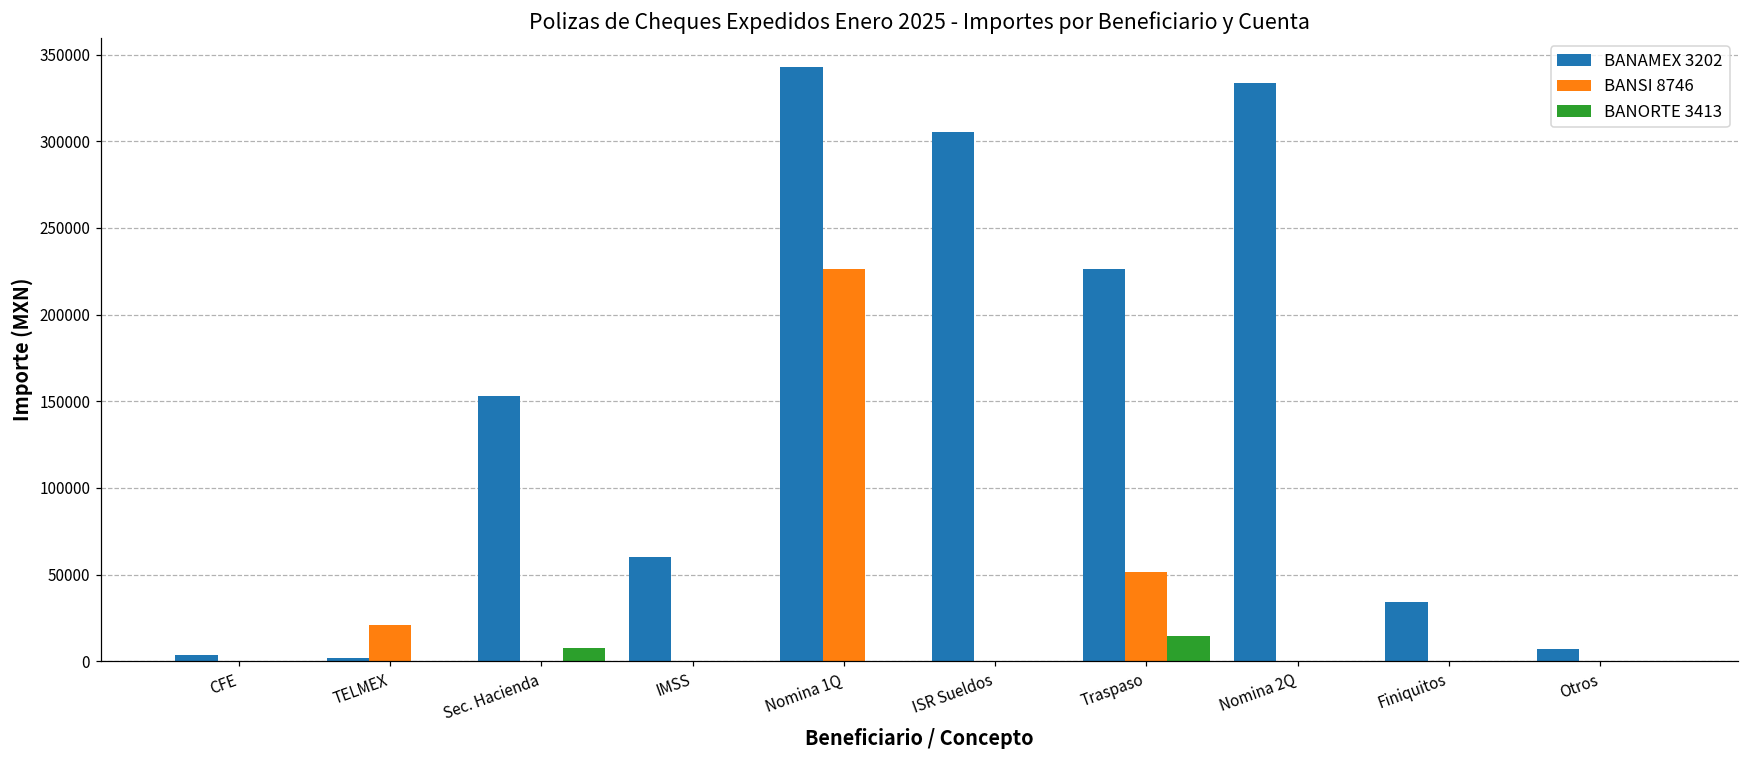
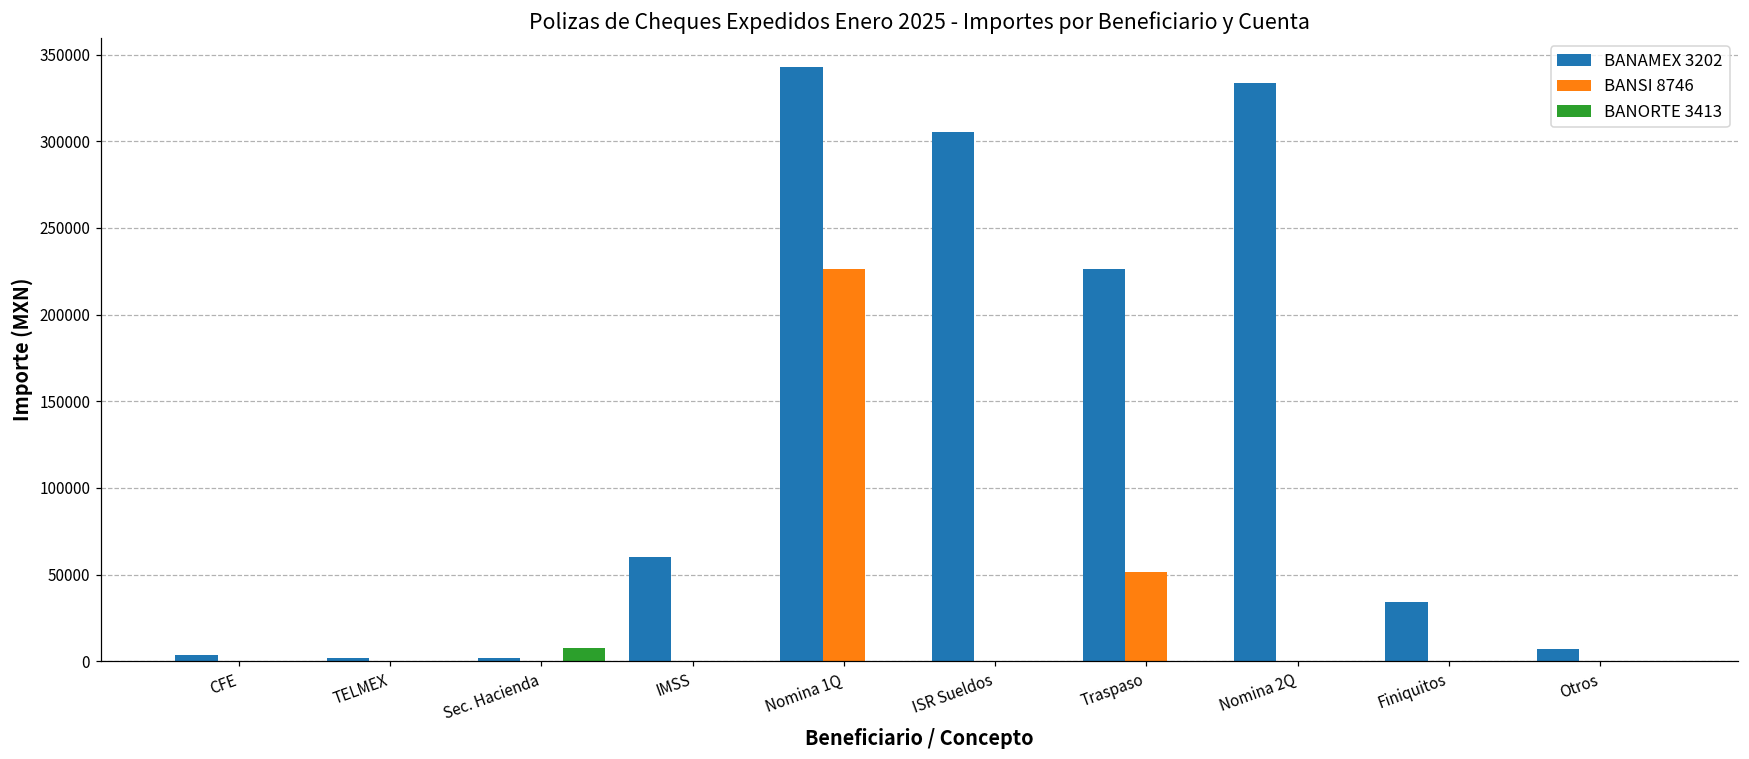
BANSI 8746, TELMEX: 21000 -> 0
BANAMEX 3202, Sec. Hacienda: 153000 -> 2000
BANORTE 3413, Traspaso: 15000 -> 0
